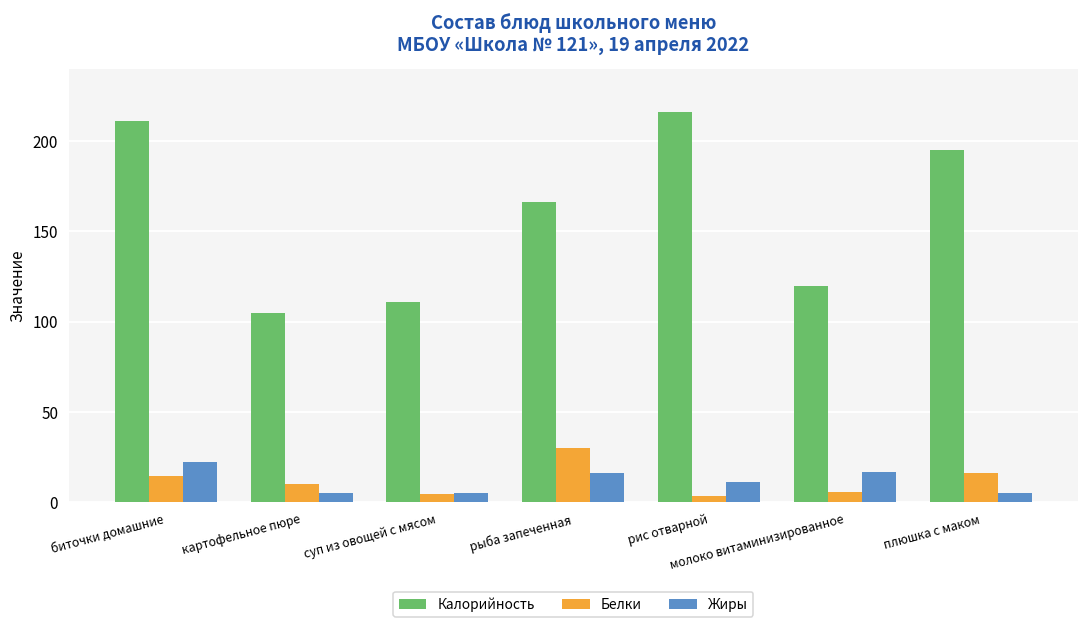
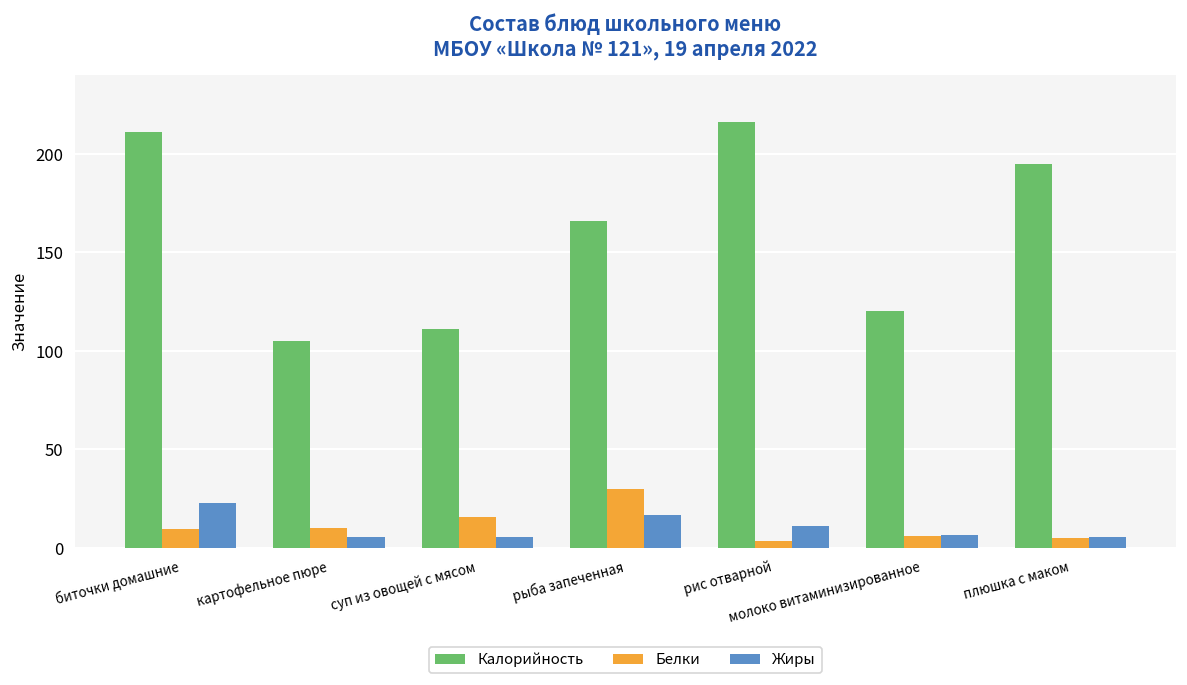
Белки, биточки домашние: 15 -> 9
Белки, суп из овощей с мясом: 5 -> 16
Жиры, молоко витаминизированное: 17 -> 6
Белки, плюшка с маком: 17 -> 5
